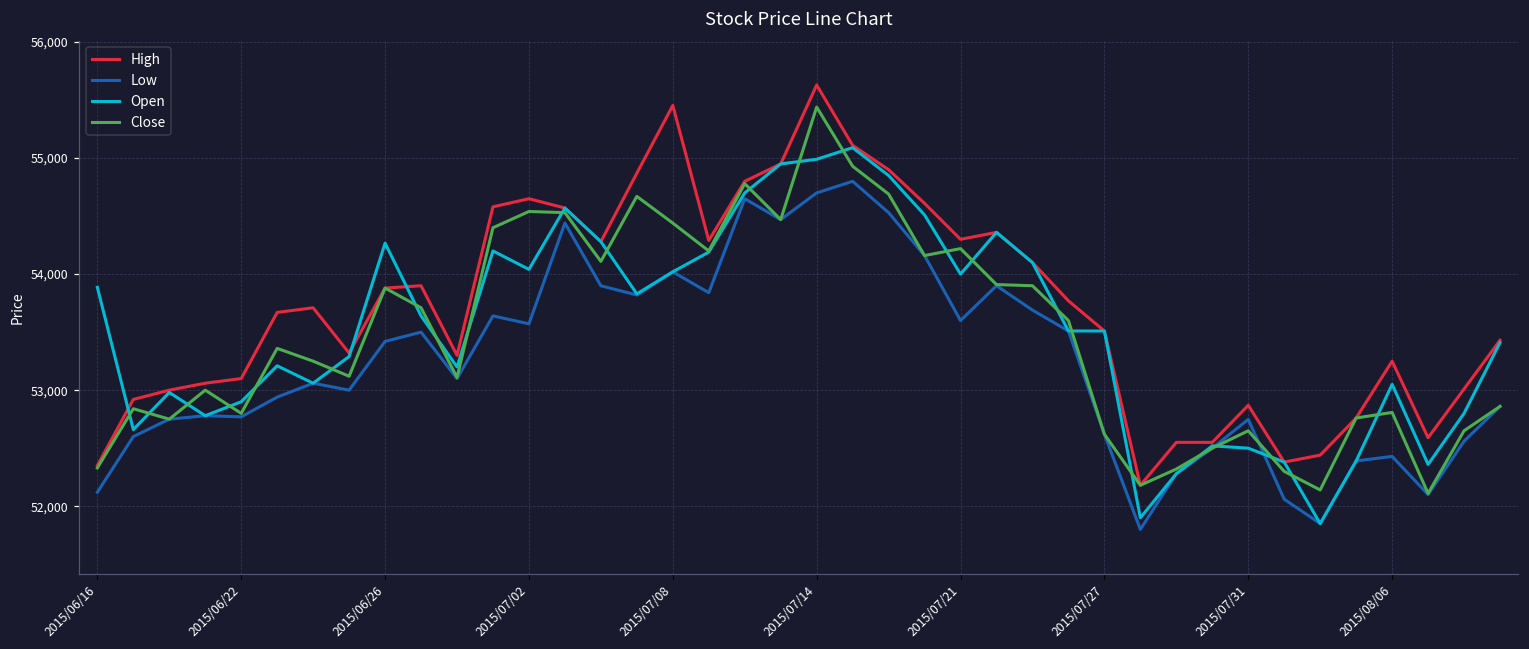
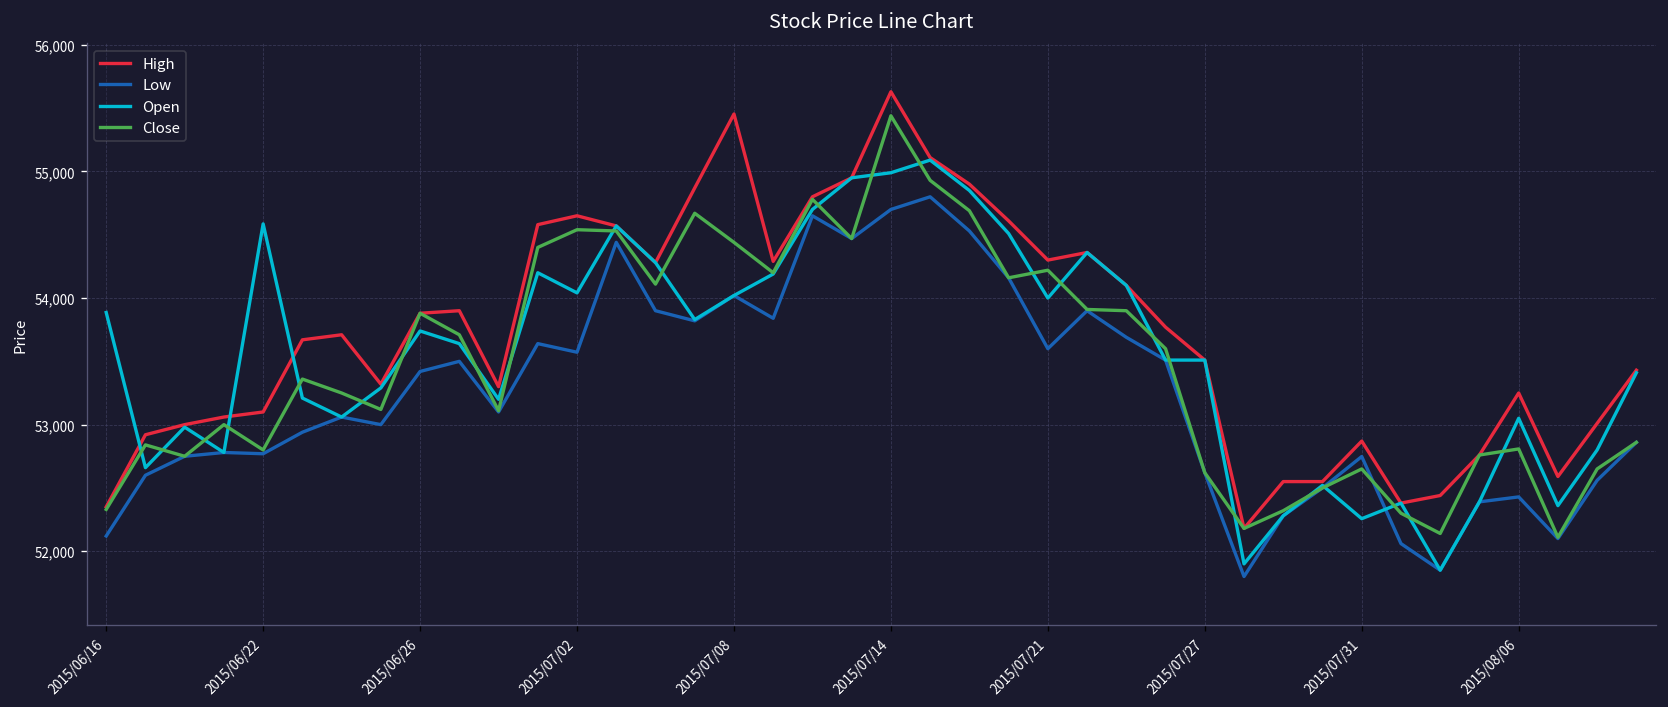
Open, 2015/06/22: 52,900 -> 54,590
Open, 2015/06/26: 54,270 -> 53,740
Open, 2015/07/31: 52,500 -> 52,260
